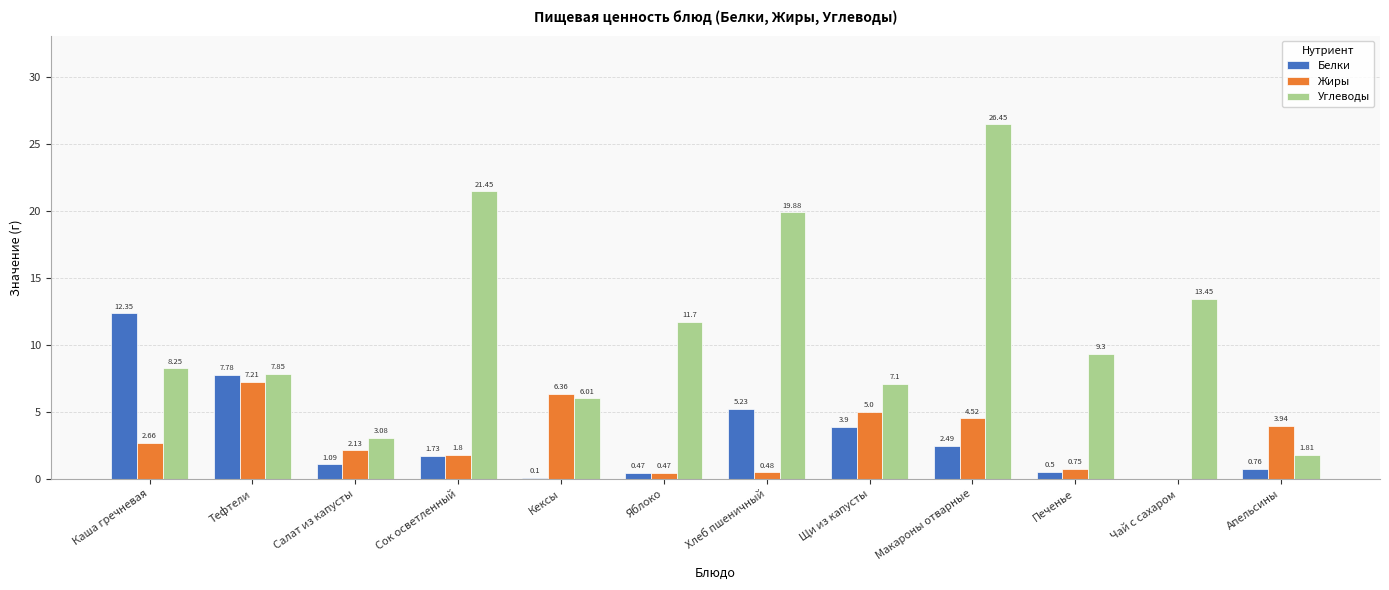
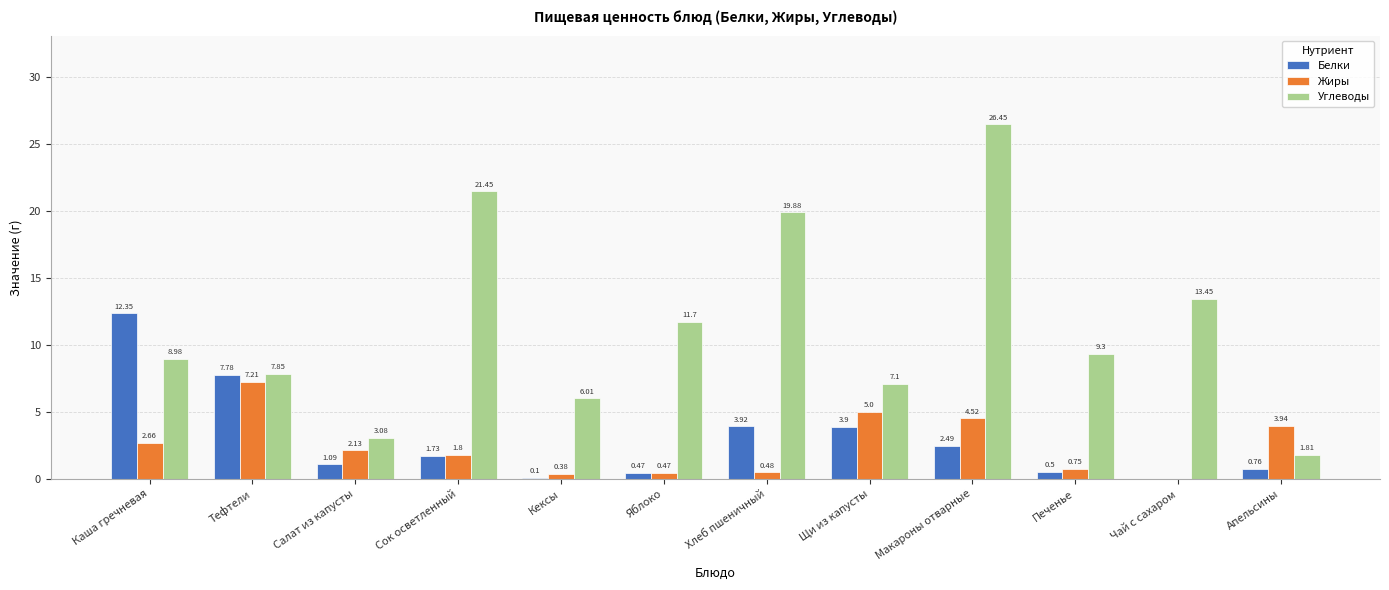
Углеводы, Каша гречневая: 8.25 -> 8.98
Жиры, Кексы: 6.36 -> 0.38
Белки, Хлеб пшеничный: 5.23 -> 3.92
